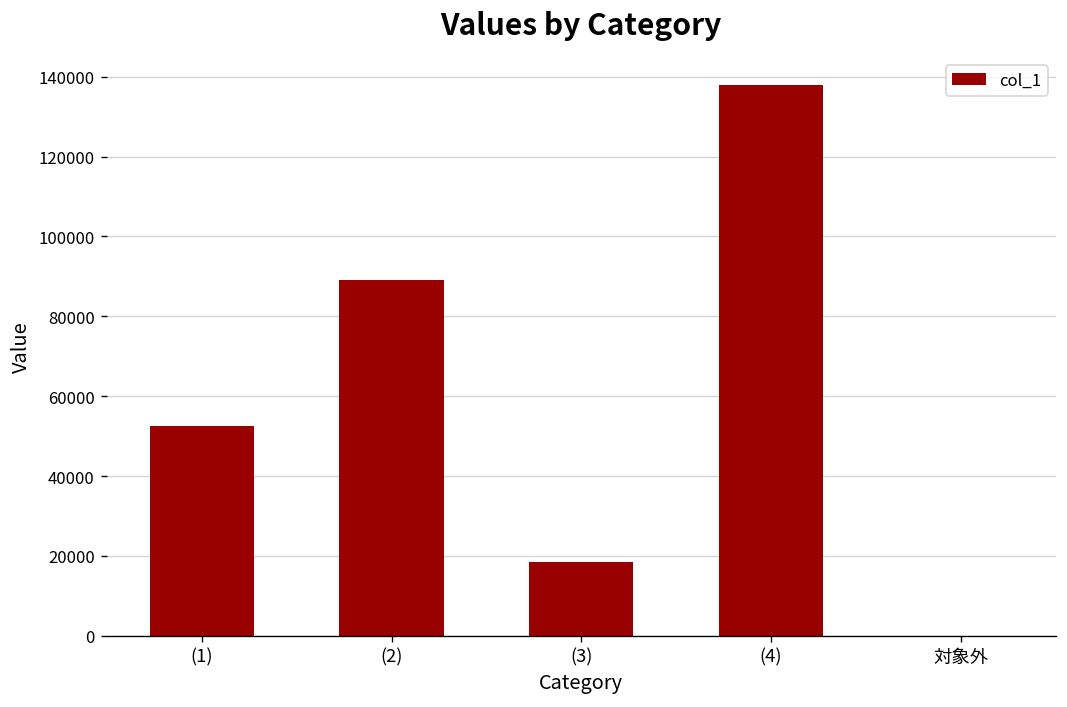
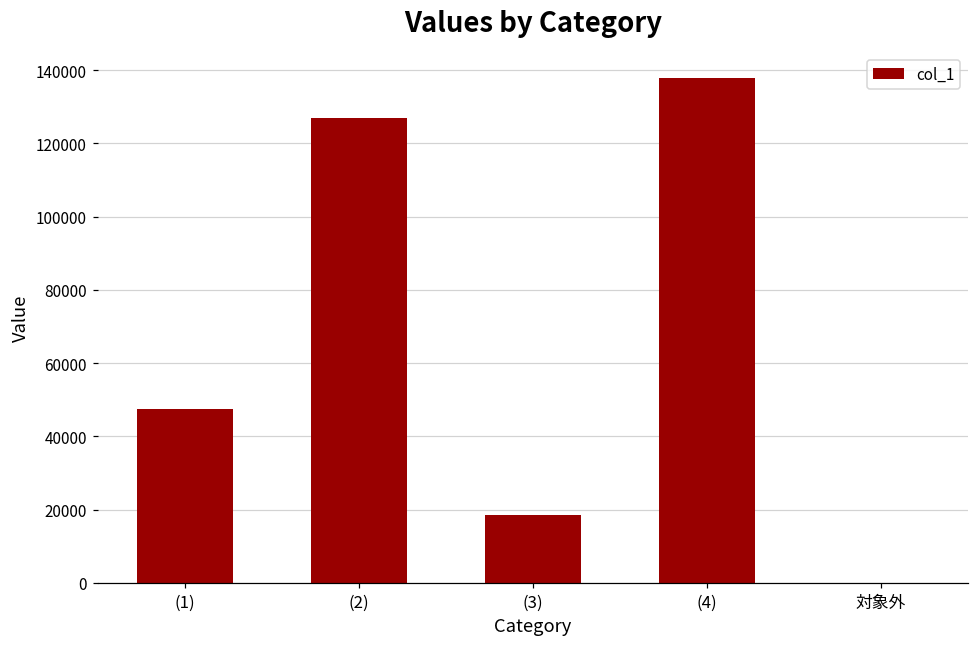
(1): 53000 -> 48000
(2): 89000 -> 127000
